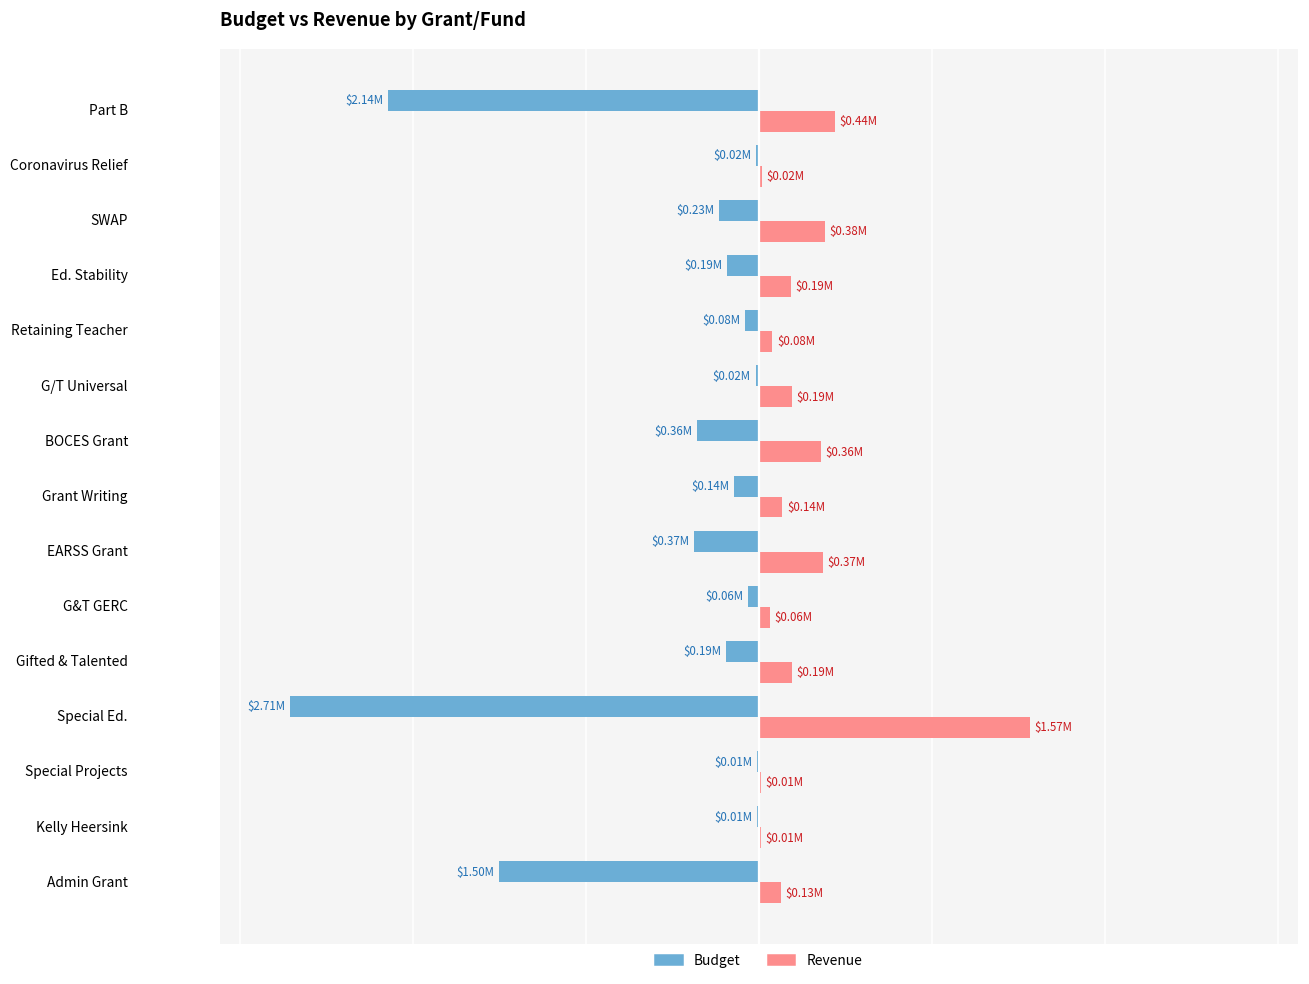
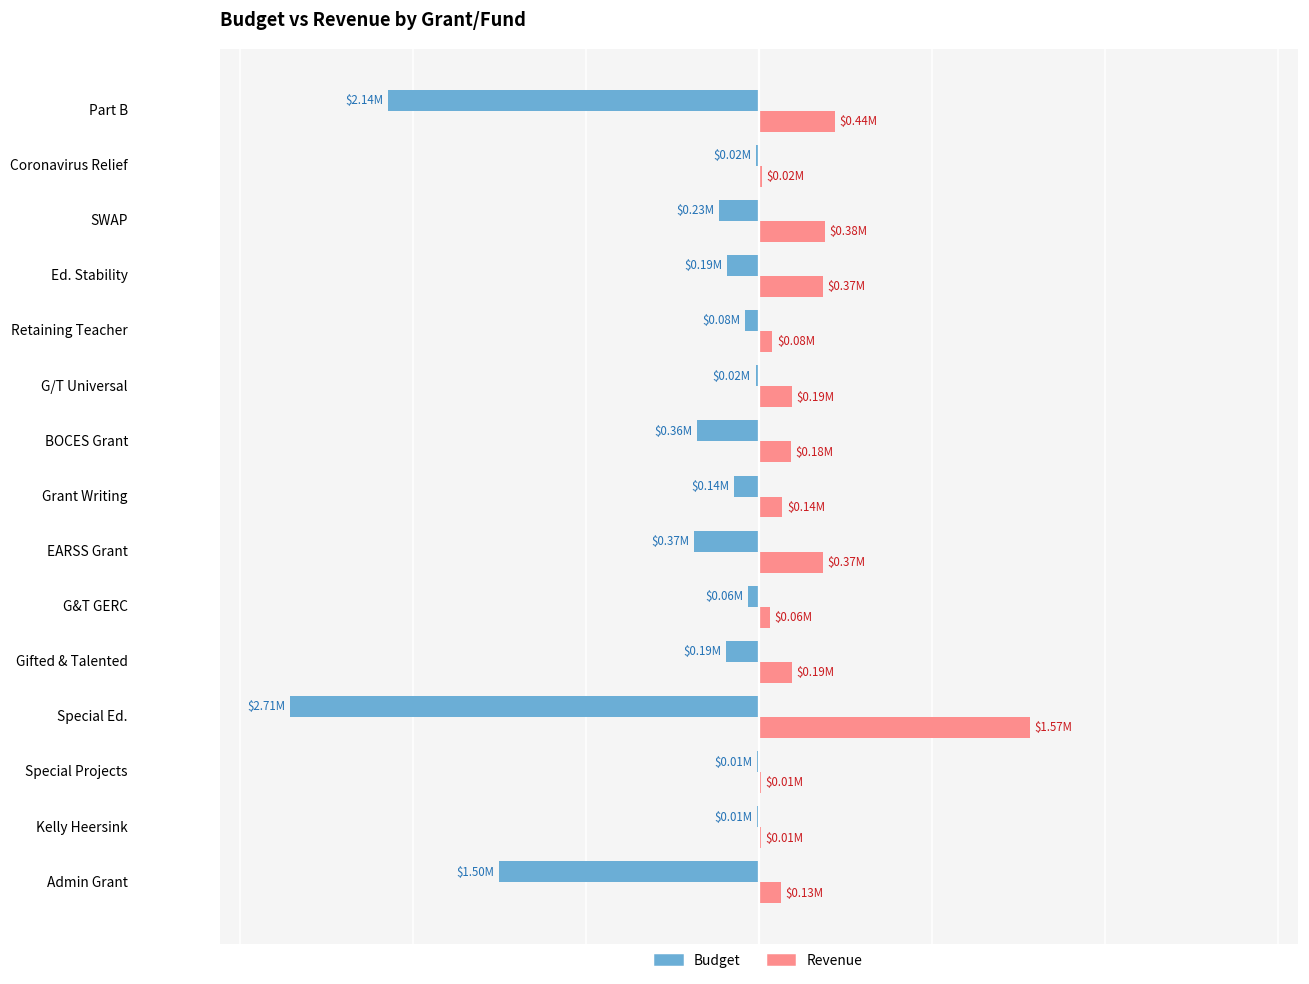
Revenue, Ed. Stability: $0.19M -> $0.37M
Revenue, BOCES Grant: $0.36M -> $0.18M
